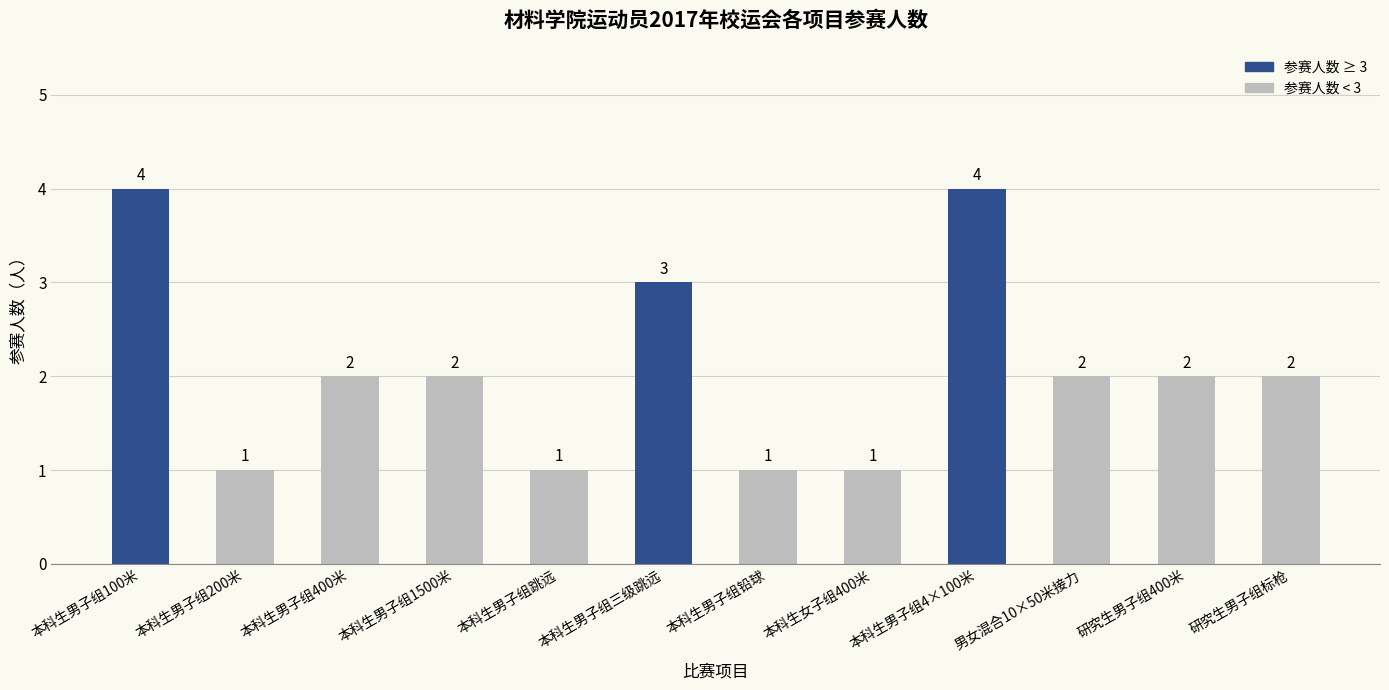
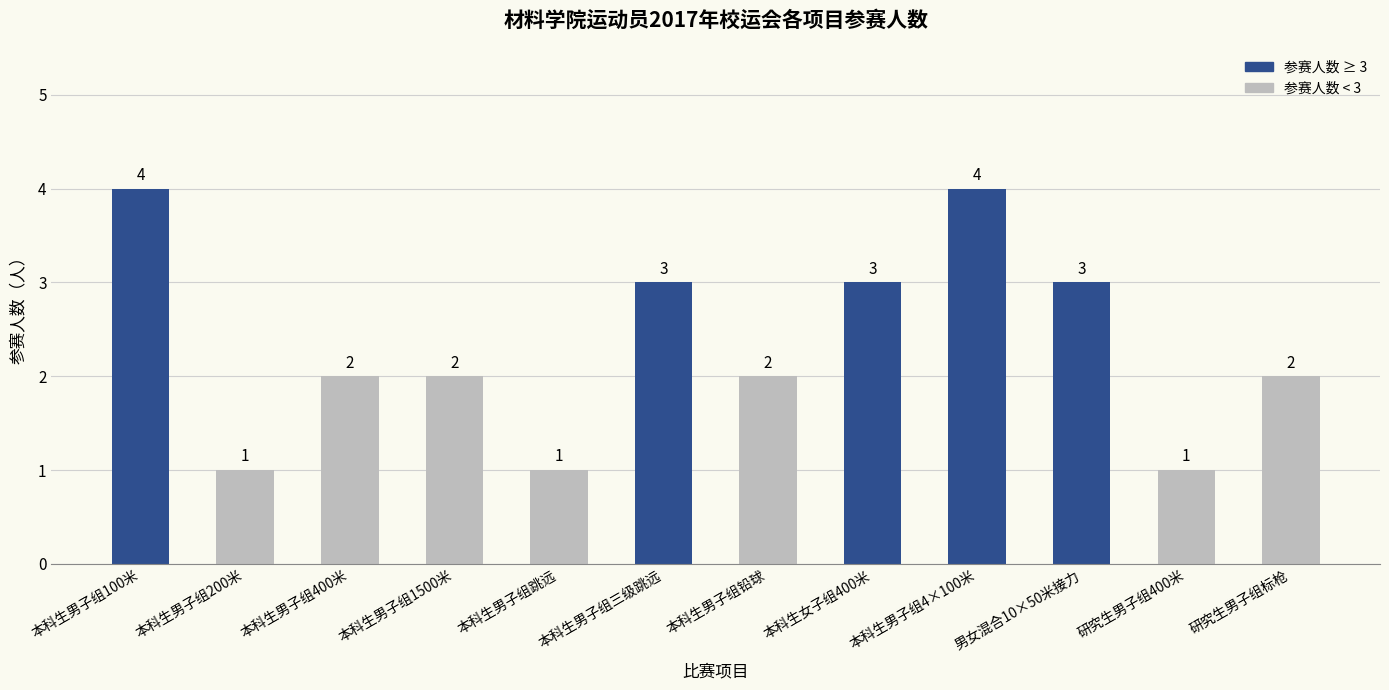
本科生男子组铅球: 1 -> 2
本科生女子组400米: 1 -> 3
男女混合10×50米接力: 2 -> 3
研究生男子组400米: 2 -> 1
